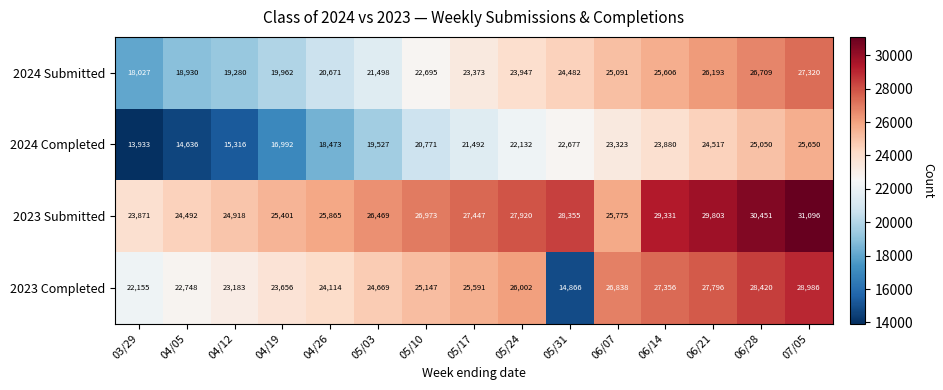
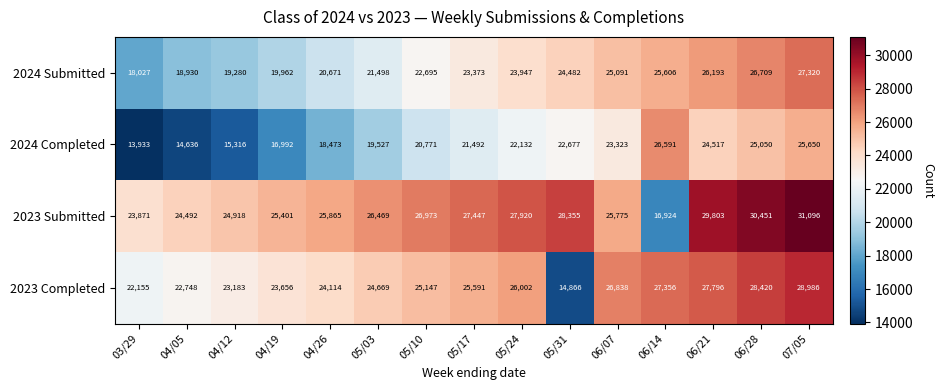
2024 Completed, 06/14: 23,880 -> 26,591
2023 Submitted, 06/14: 29,331 -> 16,924
